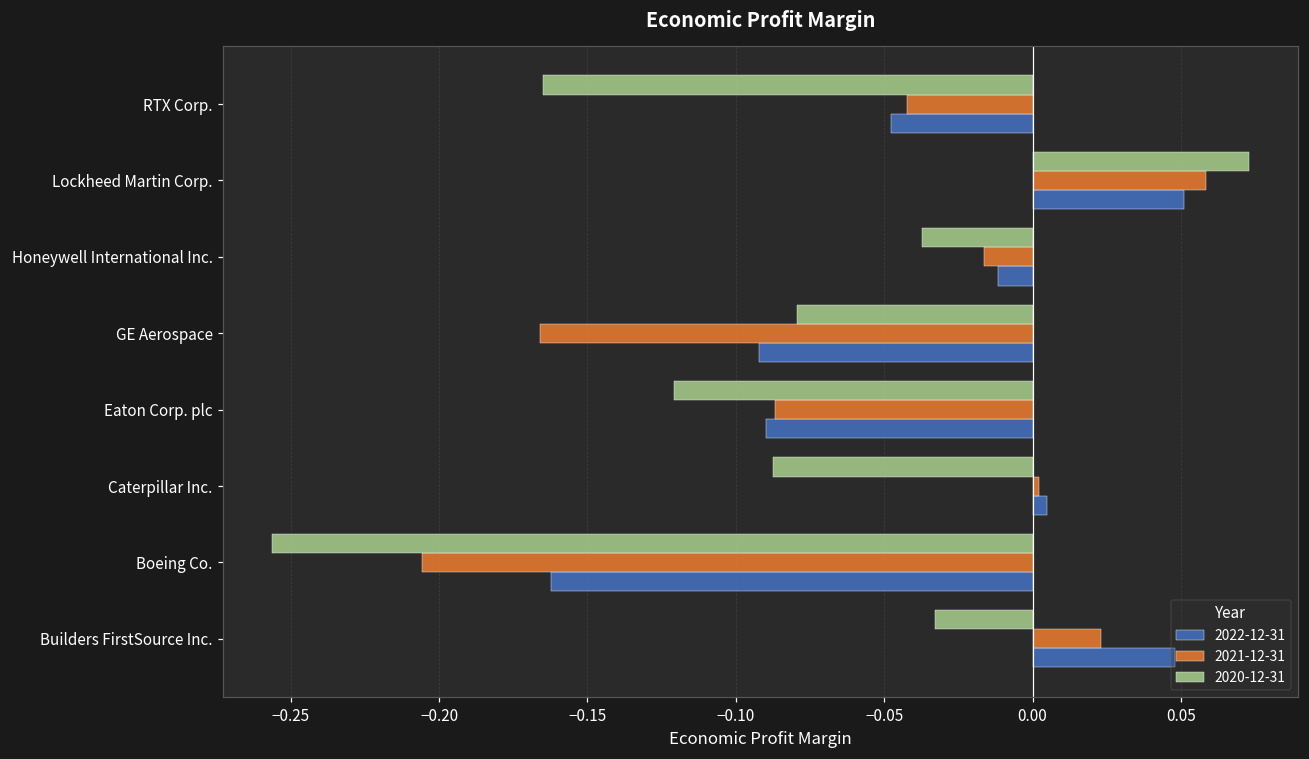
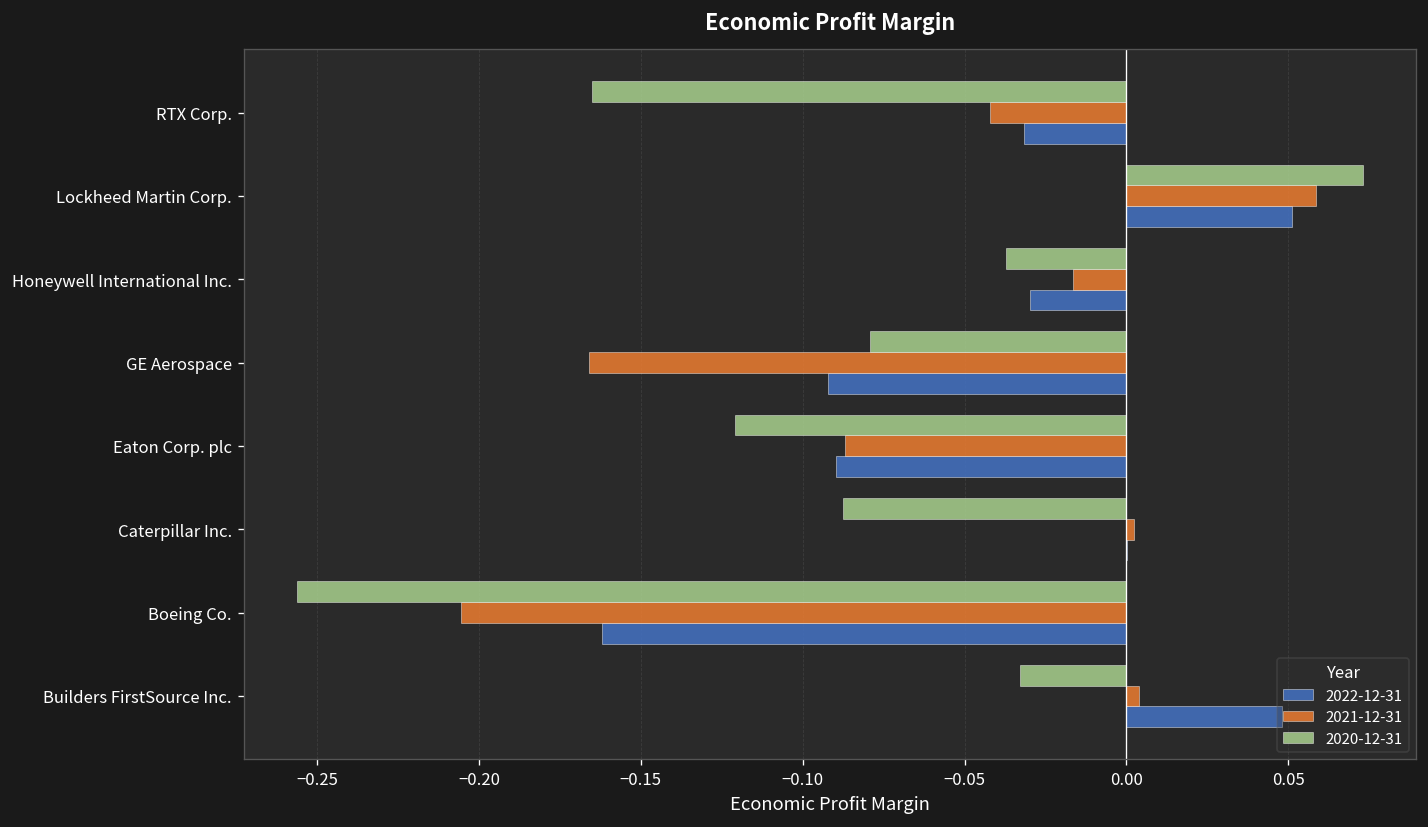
2022-12-31, RTX Corp.: -0.048 -> -0.032
2022-12-31, Honeywell International Inc.: -0.012 -> -0.030
2022-12-31, Caterpillar Inc.: 0.005 -> 0.000
2021-12-31, Builders FirstSource Inc.: 0.023 -> 0.004
